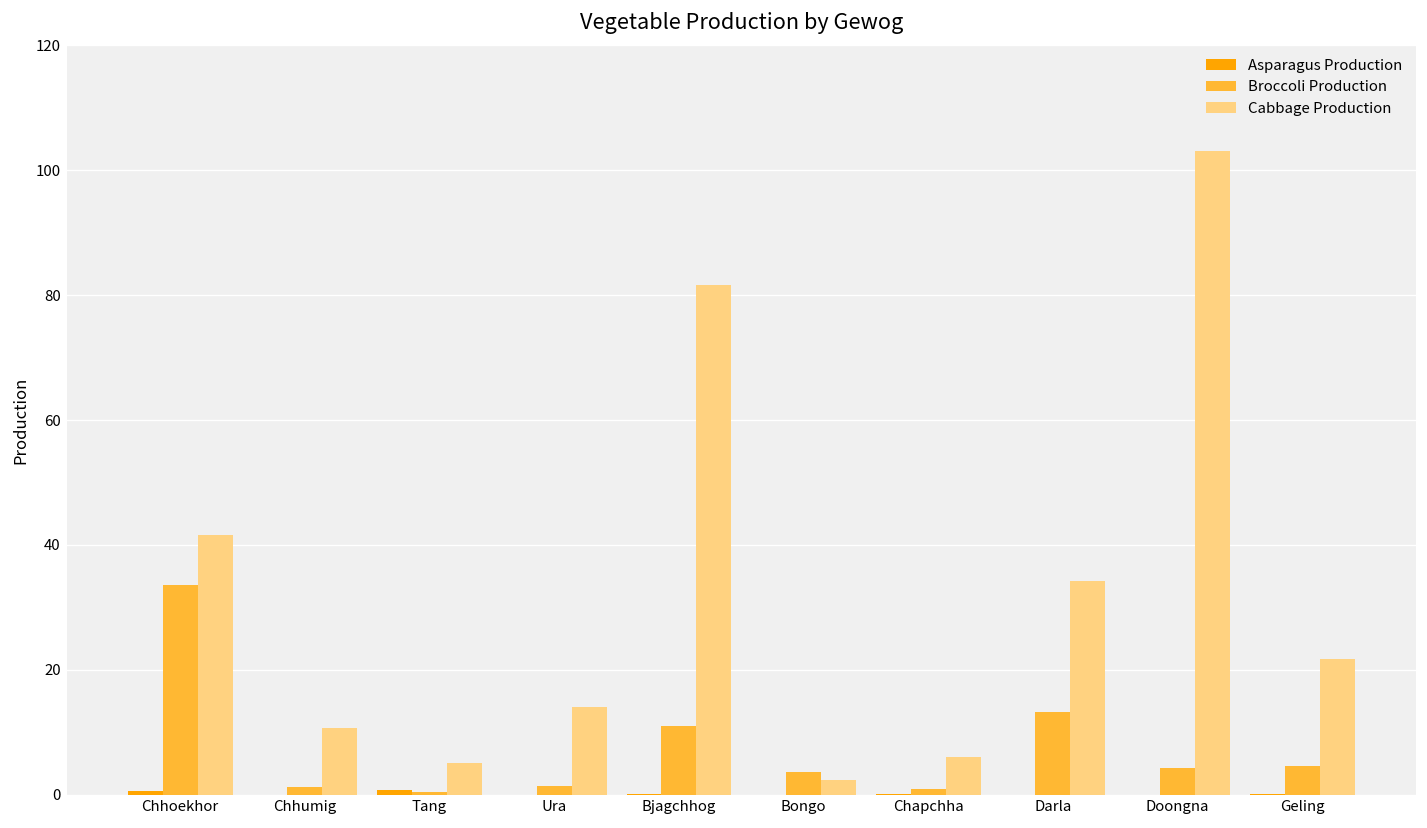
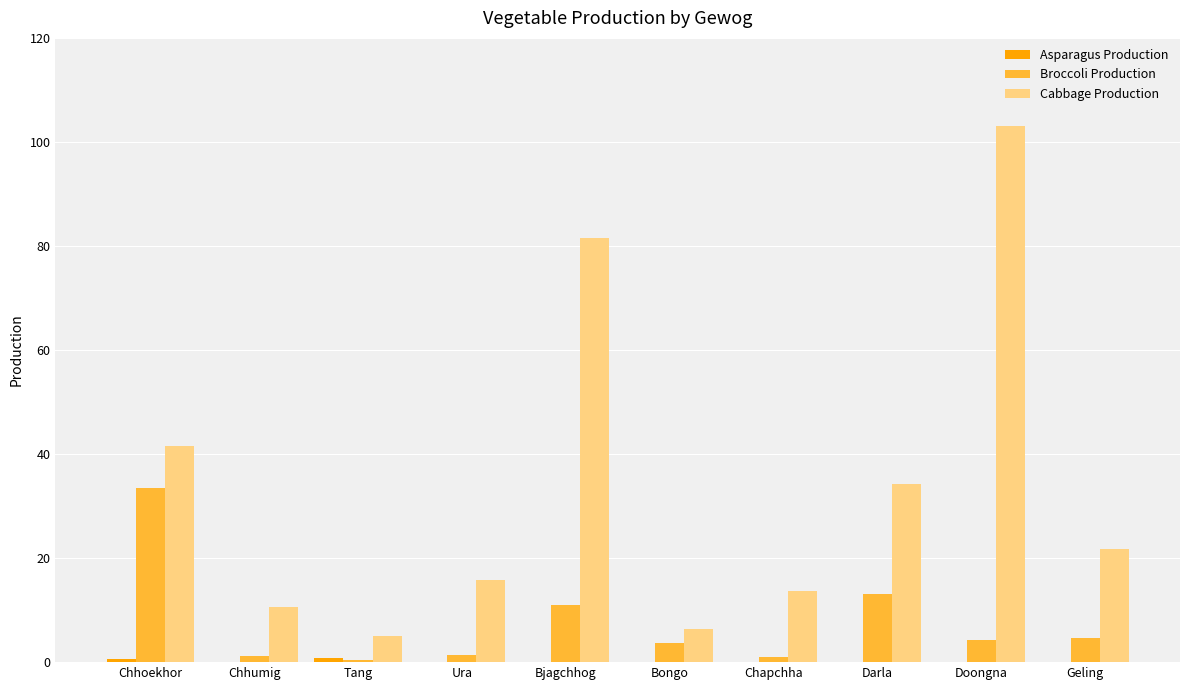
Cabbage Production, Ura: 14 -> 16
Cabbage Production, Bongo: 2 -> 6
Cabbage Production, Chapchha: 6 -> 14
